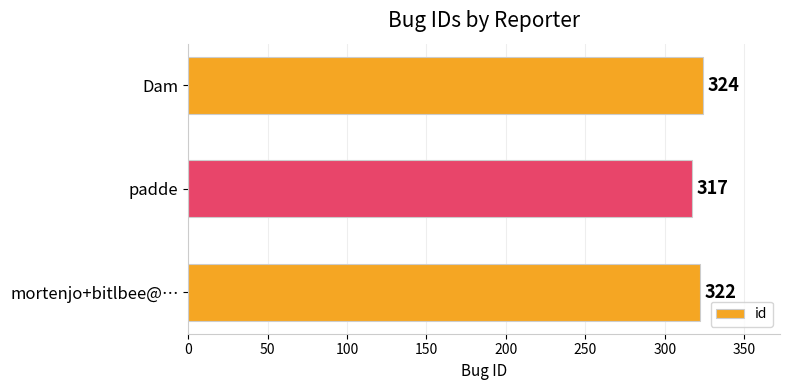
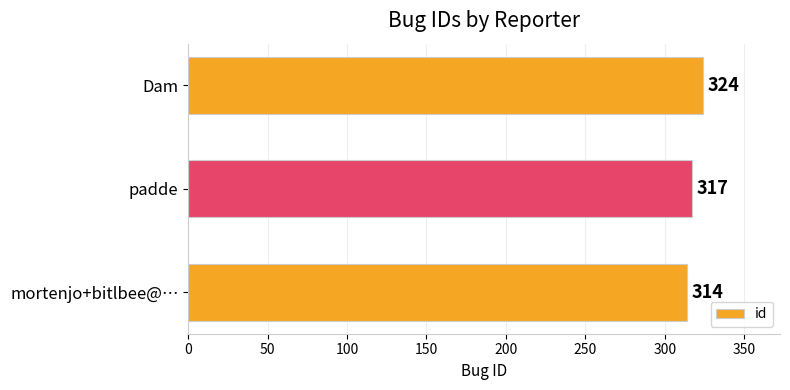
mortenjo+bitlbee@…: 322 -> 314
